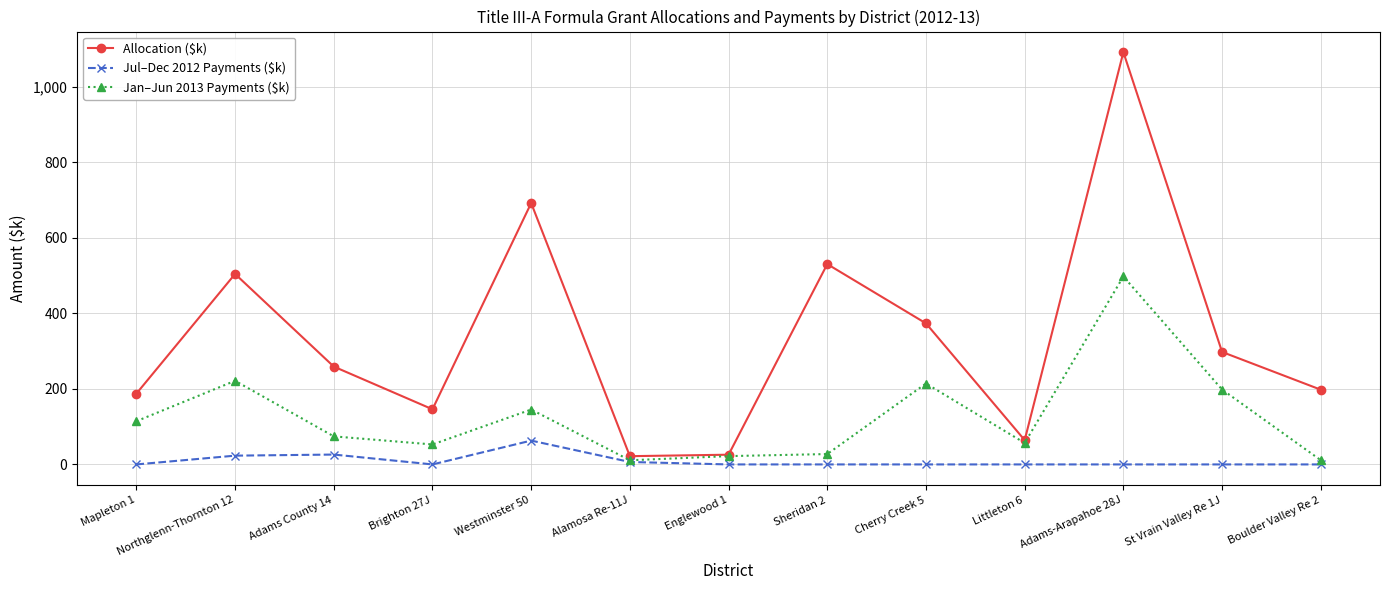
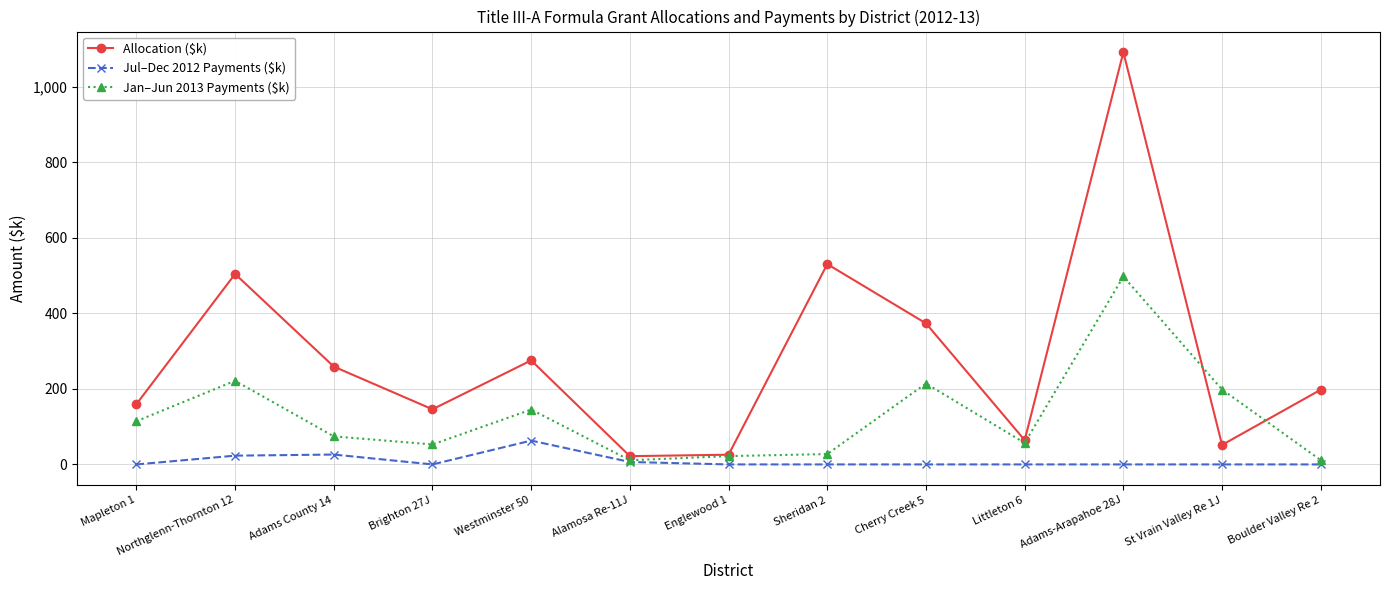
Allocation ($k), Mapleton 1: 190 -> 160
Allocation ($k), Westminster 50: 690 -> 280
Allocation ($k), St Vrain Valley Re 1J: 300 -> 50
